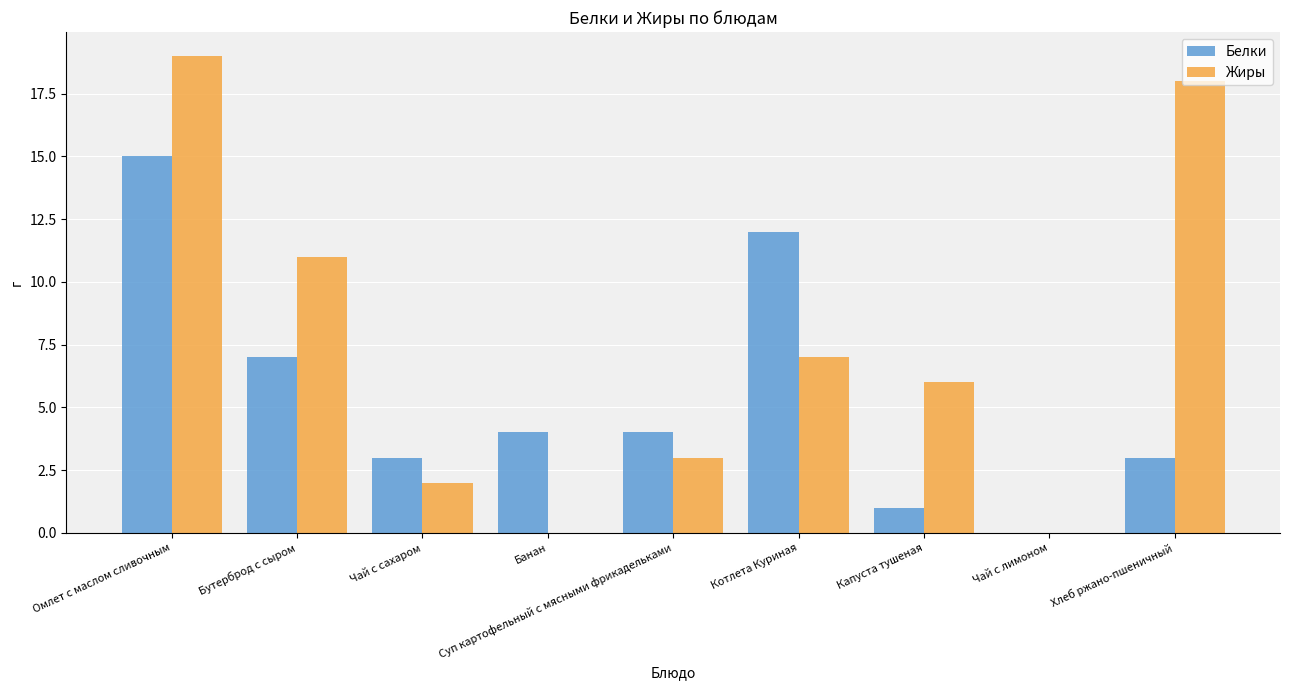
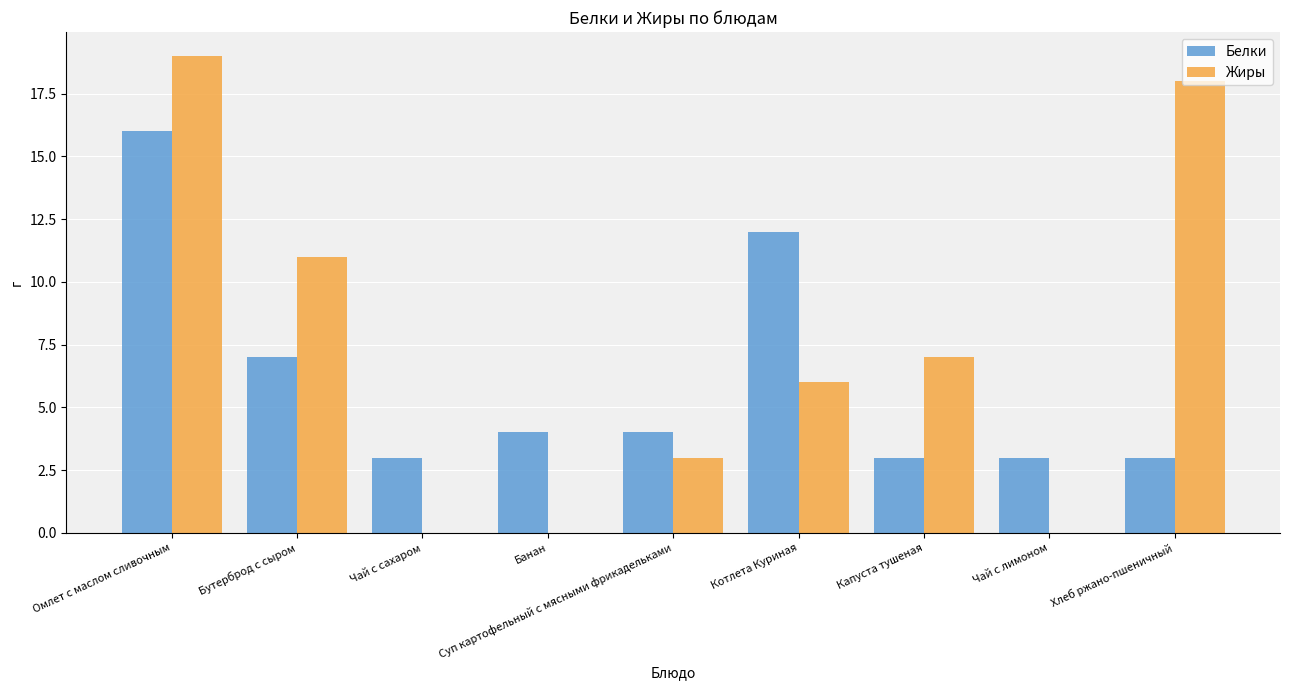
Белки, Омлет с маслом сливочным: 15 -> 16
Жиры, Чай с сахаром: 2 -> 0
Жиры, Котлета Куриная: 7 -> 6
Белки, Капуста тушеная: 1 -> 3
Жиры, Капуста тушеная: 6 -> 7
Белки, Чай с лимоном: 0 -> 3
